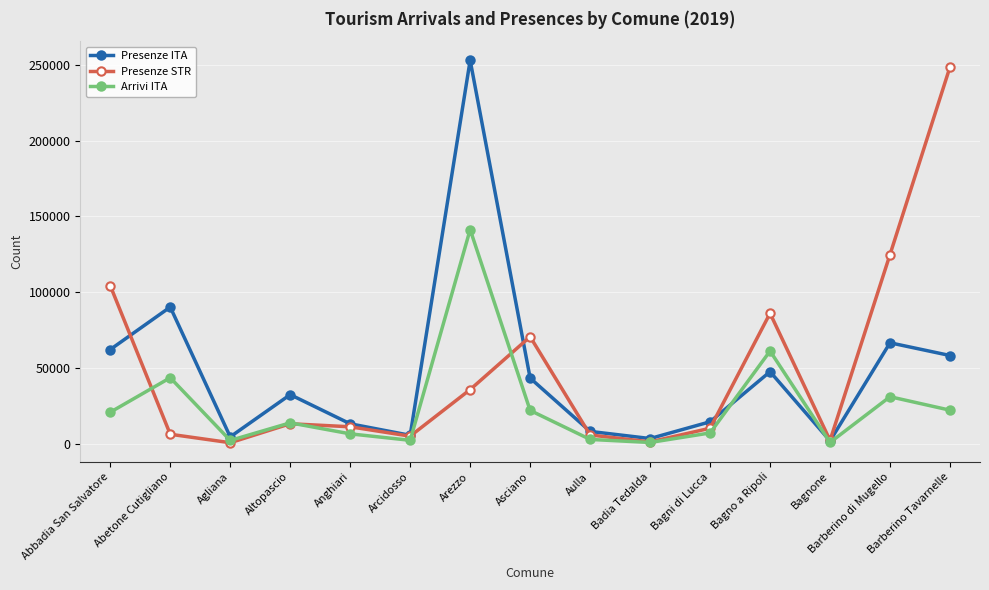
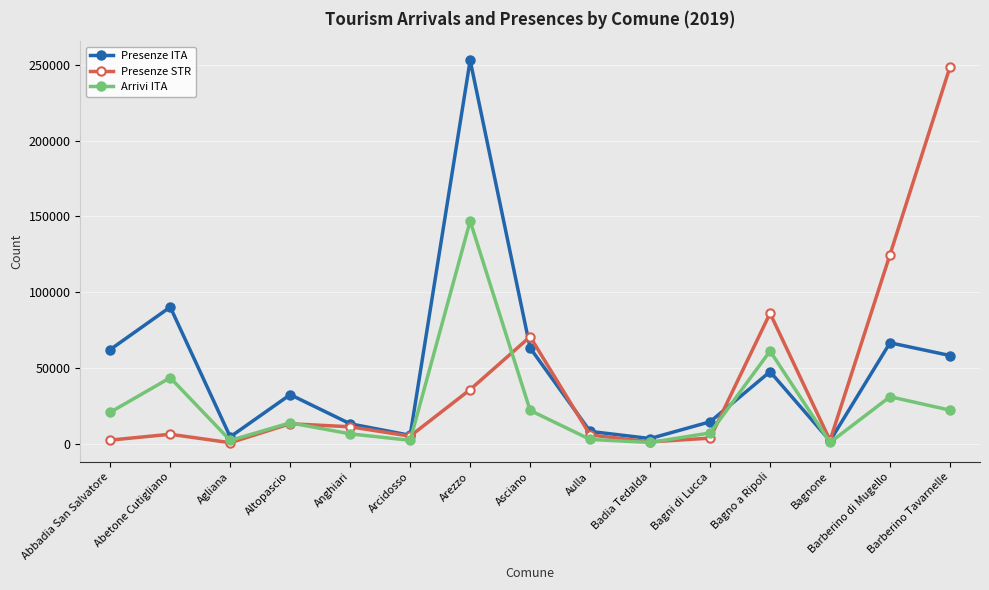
Presenze STR, Abbadia San Salvatore: 104000 -> 2000
Arrivi ITA, Arezzo: 141000 -> 147000
Presenze ITA, Asciano: 43000 -> 63000
Presenze STR, Bagni di Lucca: 10000 -> 4000
